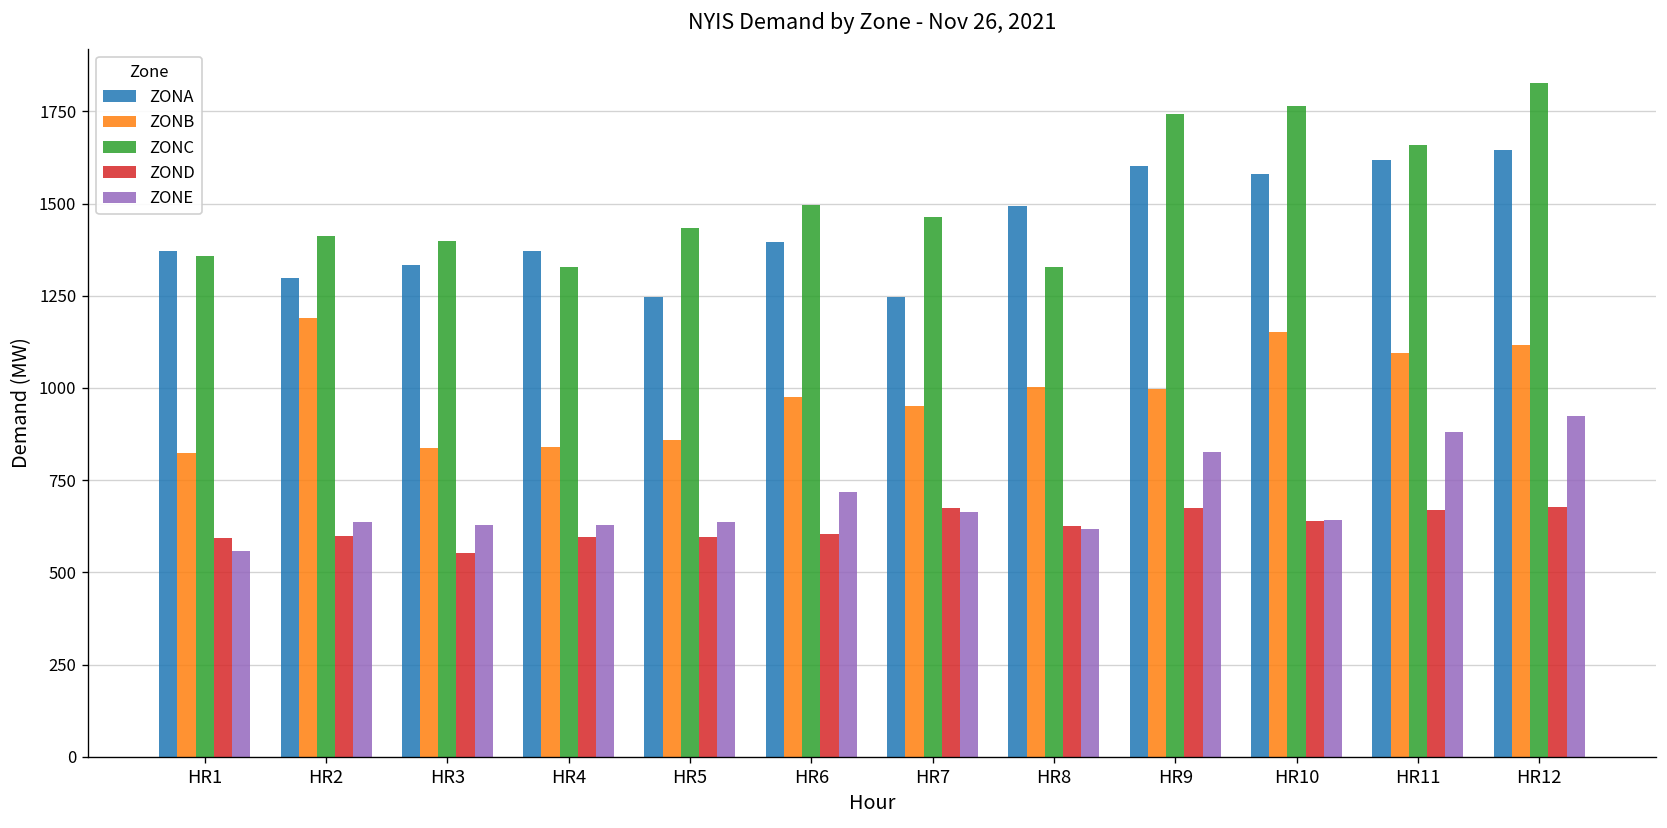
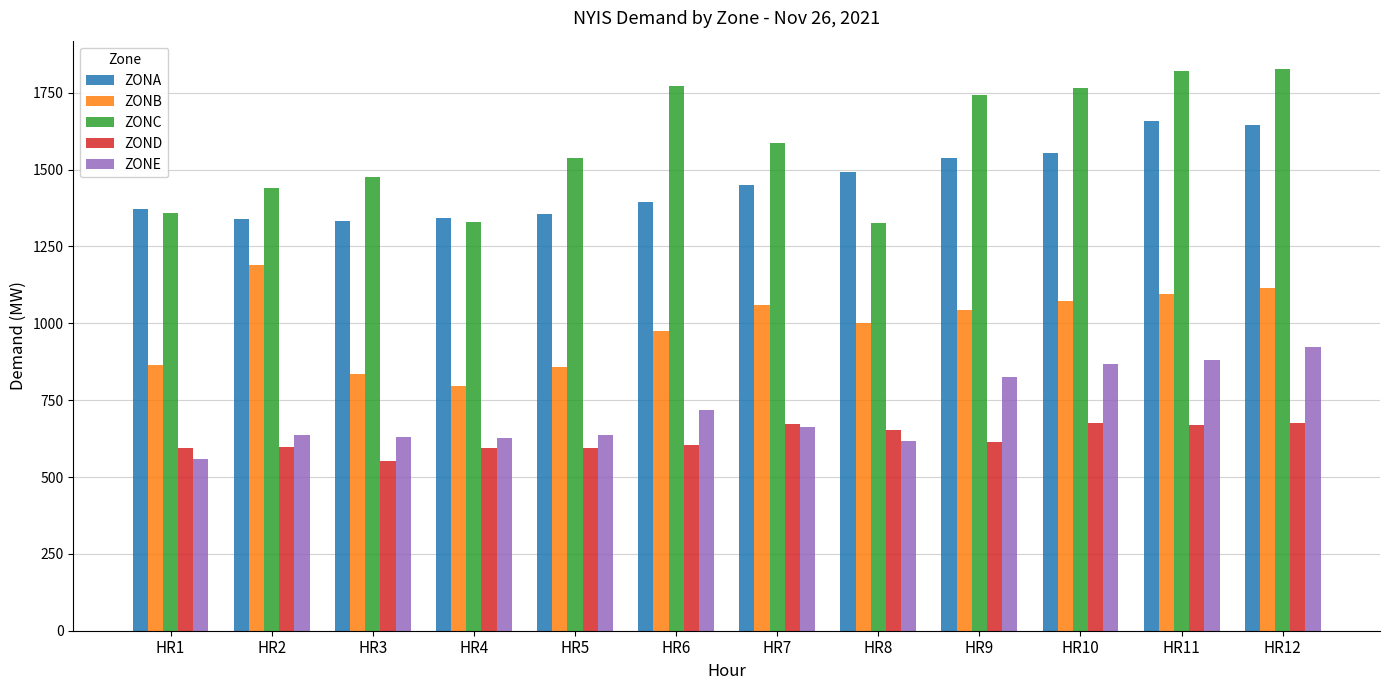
ZONB, HR1: 820 -> 870
ZONA, HR2: 1300 -> 1340
ZONC, HR2: 1410 -> 1440
ZONC, HR3: 1400 -> 1480
ZONA, HR4: 1370 -> 1340
ZONB, HR4: 840 -> 800
ZONA, HR5: 1250 -> 1360
ZONC, HR5: 1430 -> 1540
ZONC, HR6: 1500 -> 1770
ZONA, HR7: 1250 -> 1450
ZONB, HR7: 950 -> 1060
ZONC, HR7: 1460 -> 1590
ZOND, HR8: 630 -> 650
ZONA, HR9: 1600 -> 1540
ZONB, HR9: 1000 -> 1040
ZOND, HR9: 680 -> 620
ZONA, HR10: 1580 -> 1550
ZONB, HR10: 1150 -> 1070
ZOND, HR10: 640 -> 680
ZONE, HR10: 640 -> 870
ZONA, HR11: 1620 -> 1660
ZONC, HR11: 1660 -> 1820
